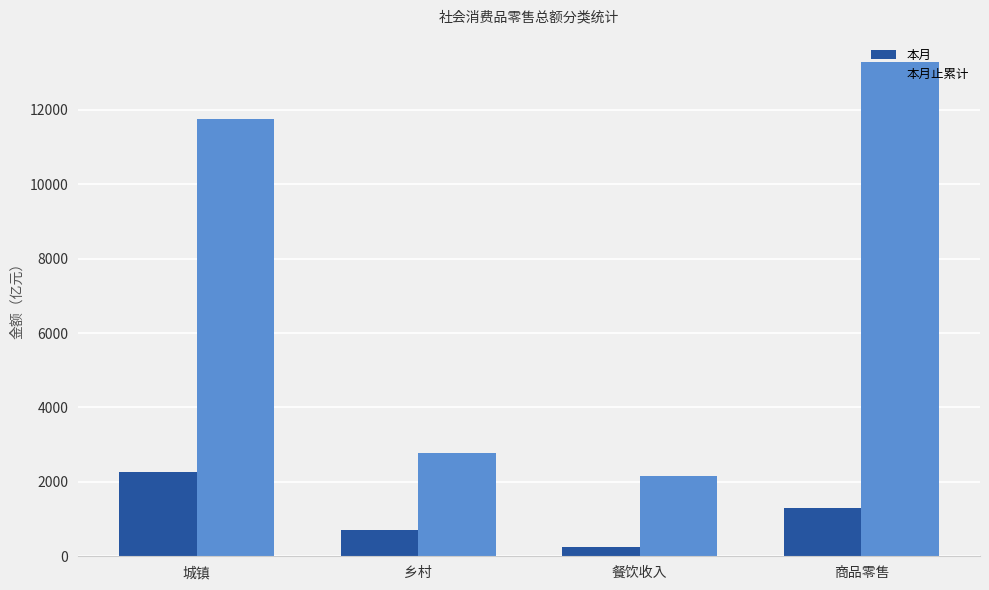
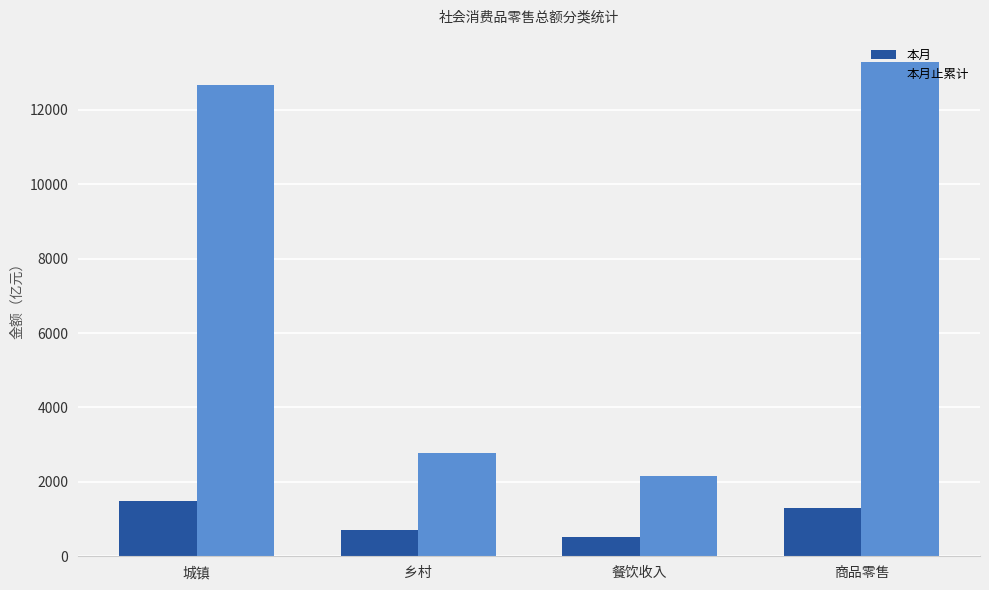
本月, 城镇: 2300 -> 1500
本月止累计, 城镇: 11700 -> 12700
本月, 餐饮收入: 200 -> 500
